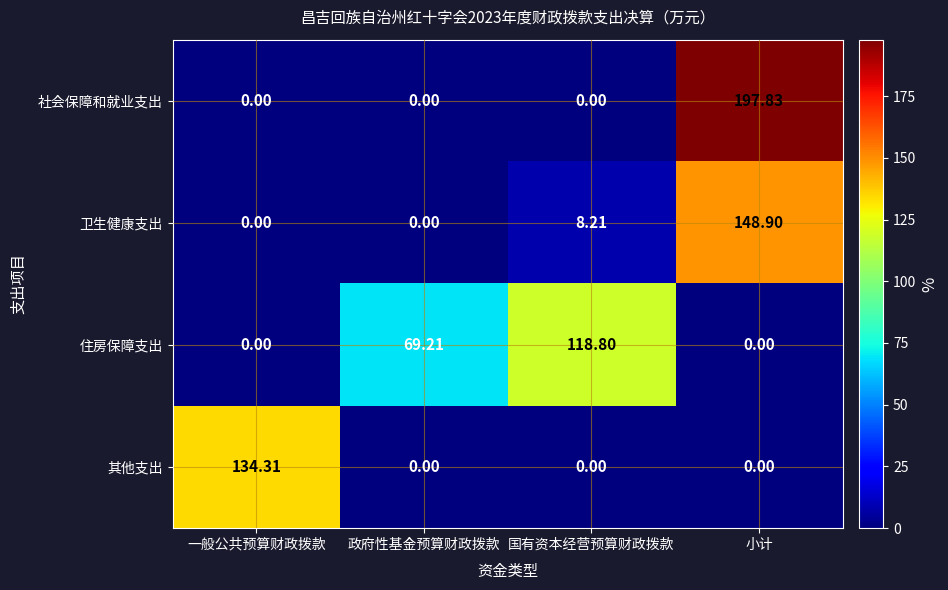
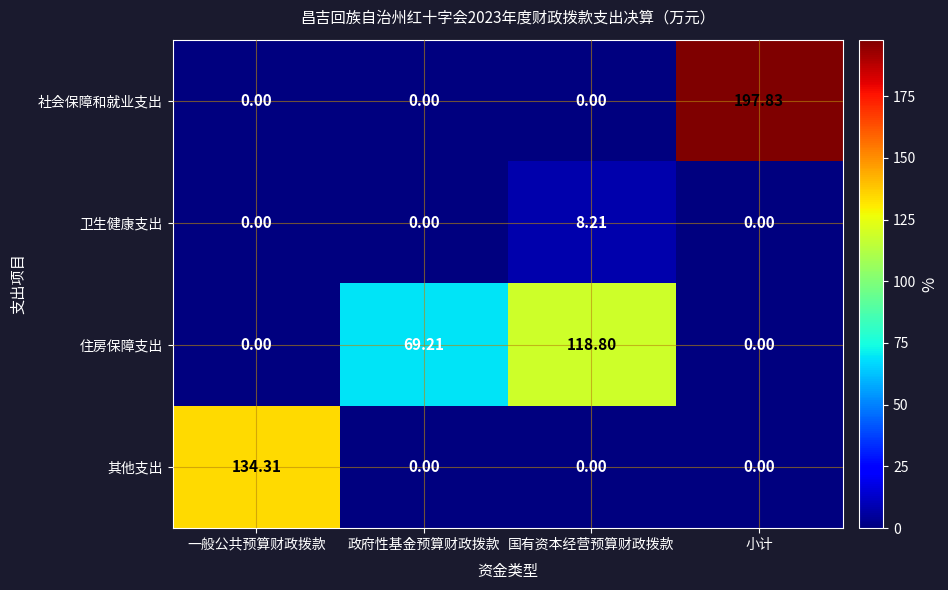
卫生健康支出, 小计: 148.90 -> 0.00
